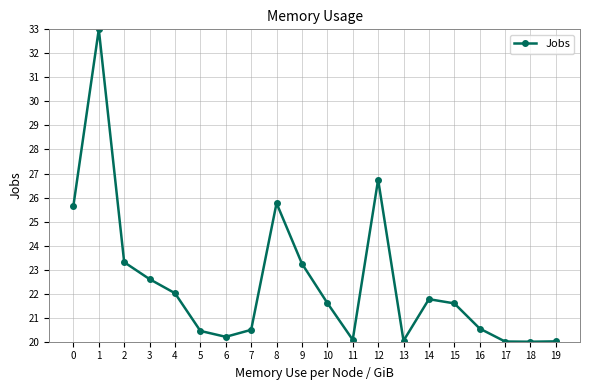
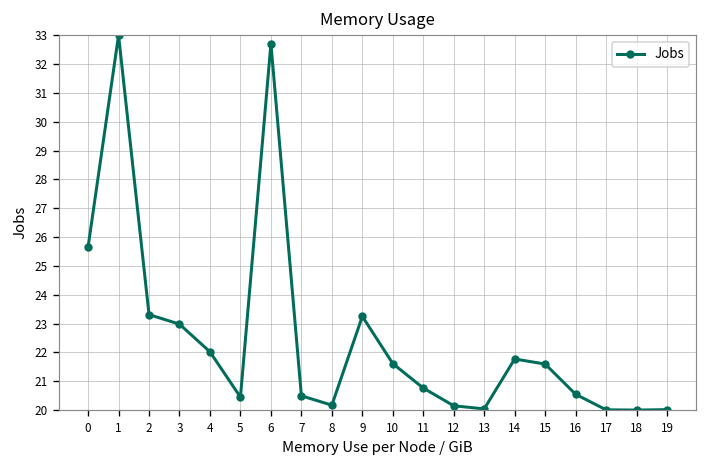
3: 22.6 -> 23.0
6: 20.2 -> 32.7
8: 25.8 -> 20.2
11: 20.1 -> 20.8
12: 26.7 -> 20.1
